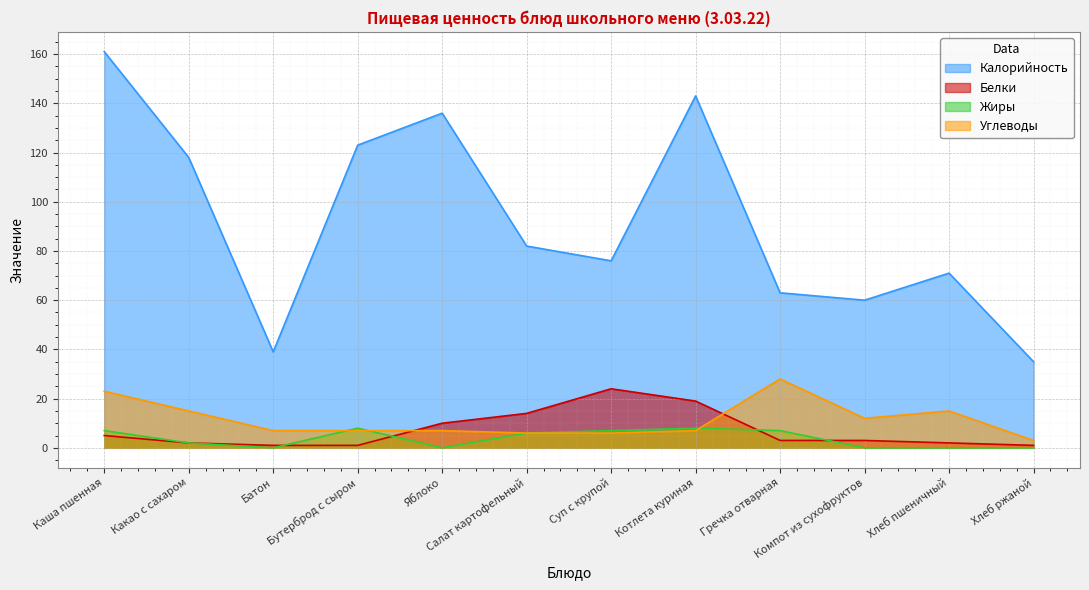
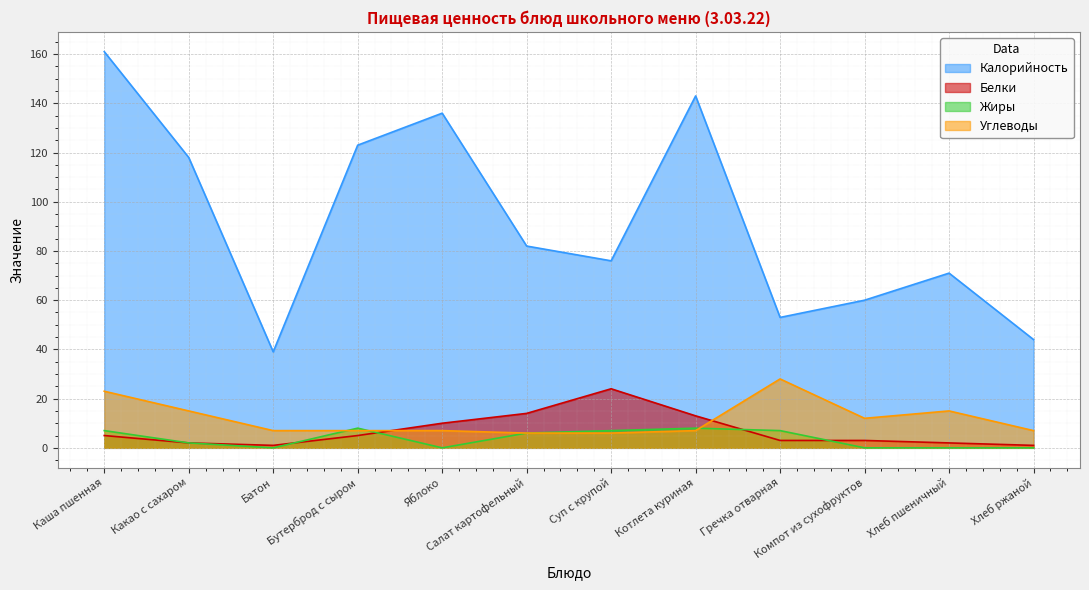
Белки, Бутерброд с сыром: 1 -> 5
Белки, Котлета куриная: 19 -> 13
Калорийность, Гречка отварная: 63 -> 53
Калорийность, Хлеб ржаной: 35 -> 44
Углеводы, Хлеб ржаной: 3 -> 7
